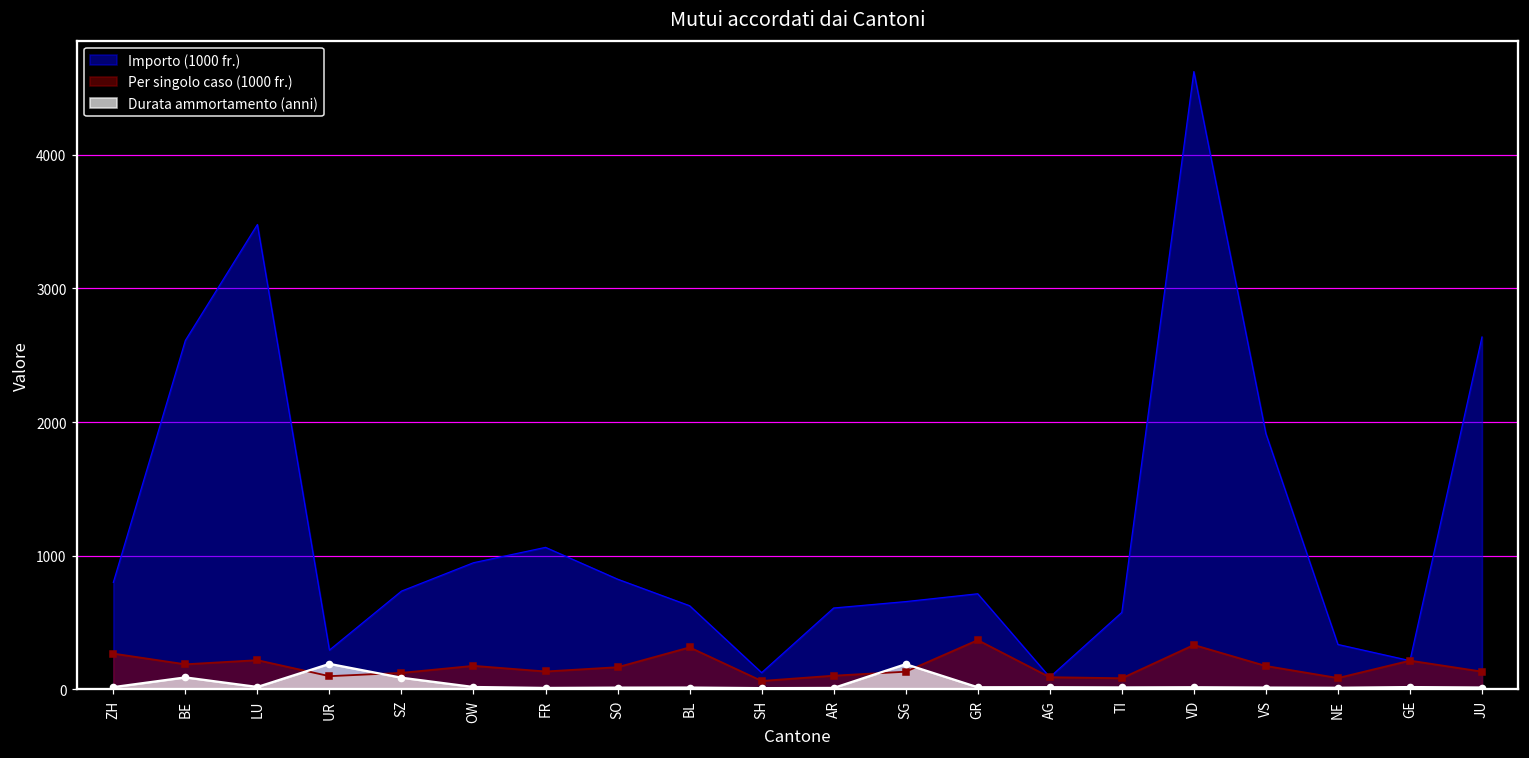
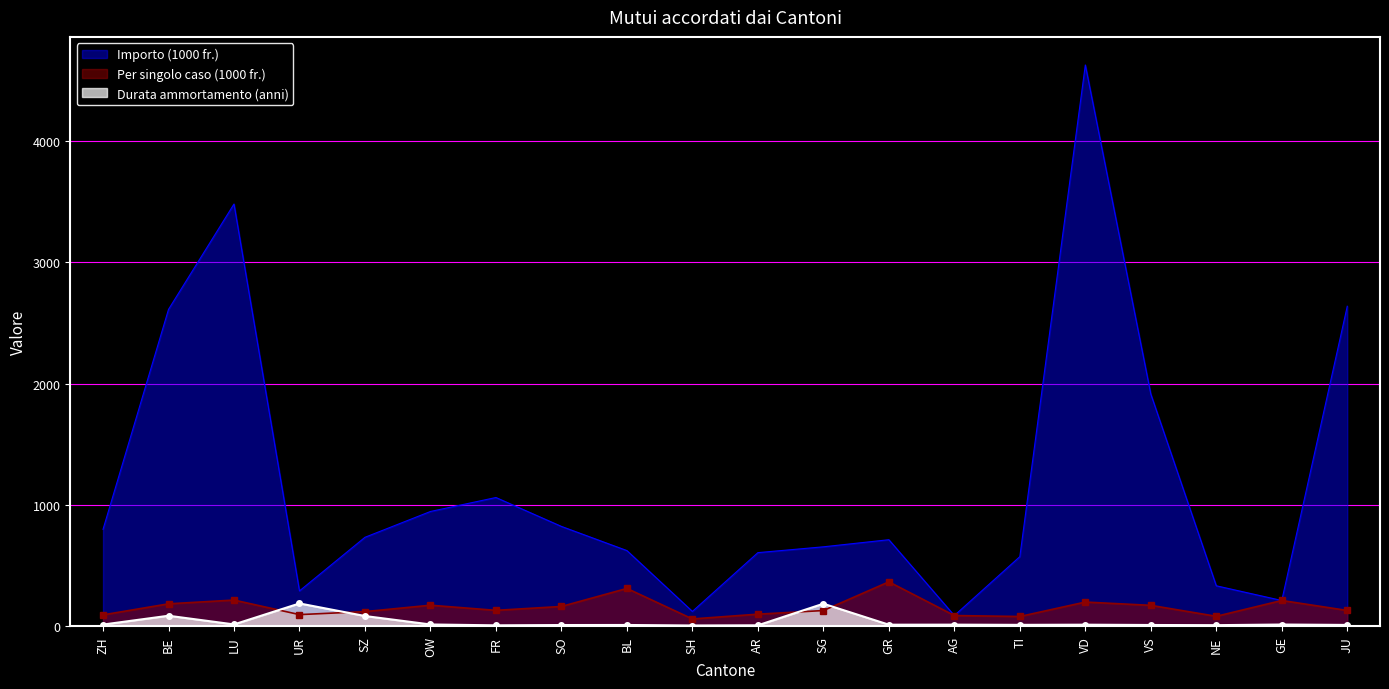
Per singolo caso (1000 fr.), ZH: 270 -> 100
Per singolo caso (1000 fr.), VD: 330 -> 200
